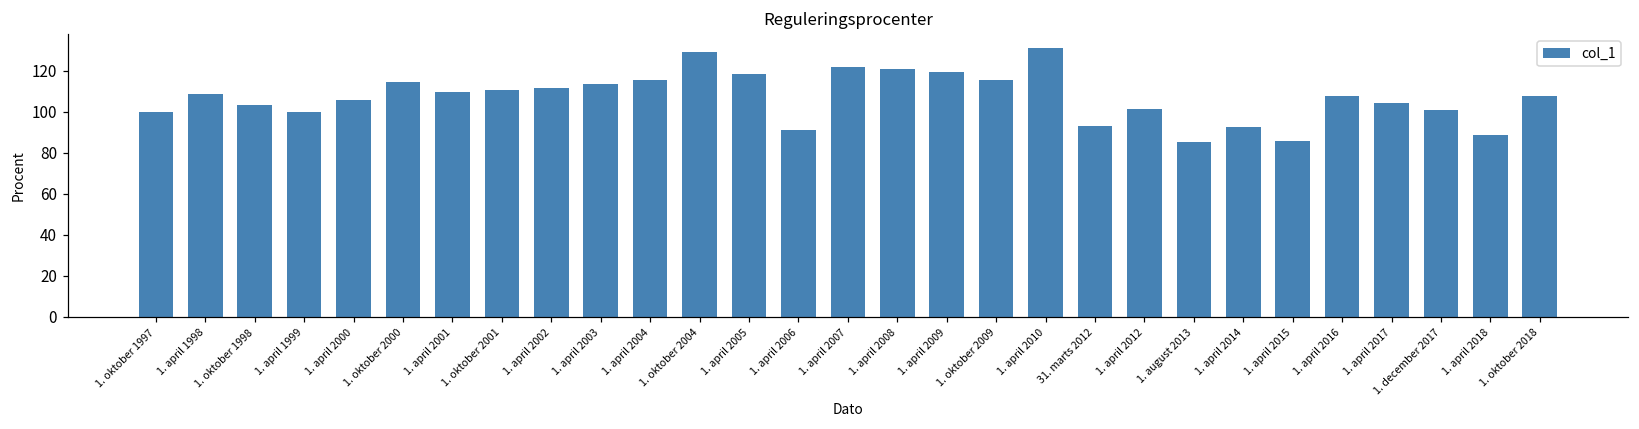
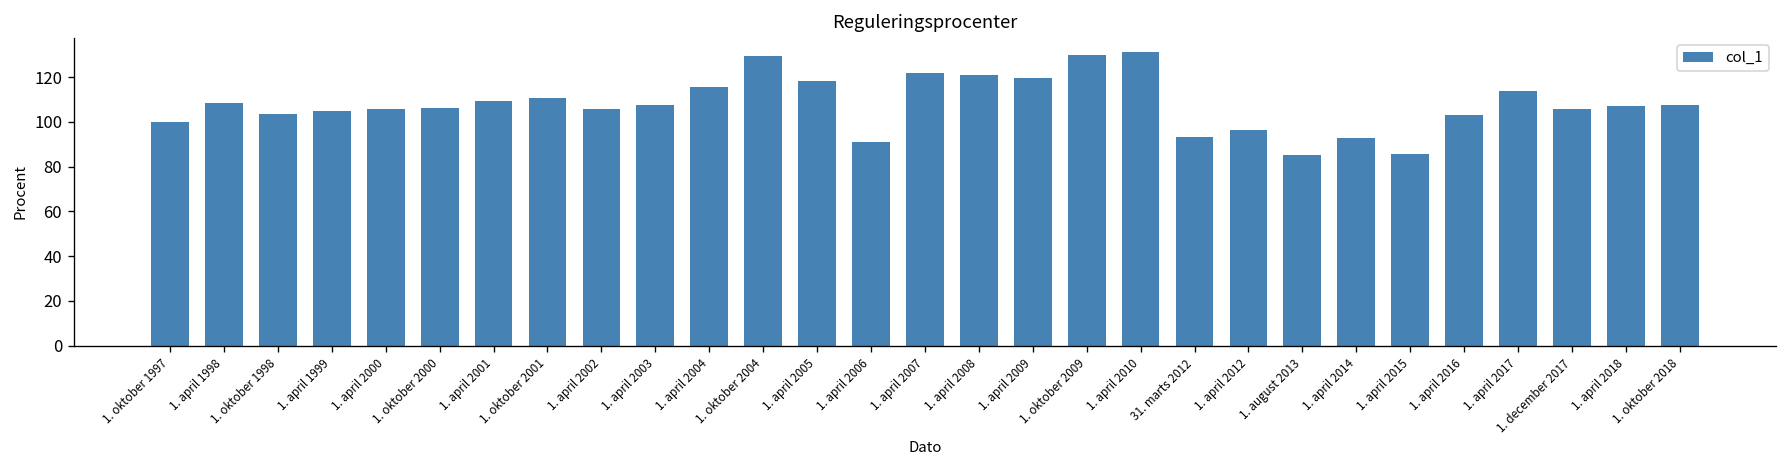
1. april 1999: 100 -> 105
1. oktober 2000: 114 -> 106
1. april 2002: 112 -> 106
1. april 2003: 113 -> 108
1. oktober 2009: 116 -> 130
1. april 2012: 101 -> 96
1. april 2016: 107 -> 103
1. april 2017: 104 -> 114
1. december 2017: 101 -> 106
1. april 2018: 89 -> 107
